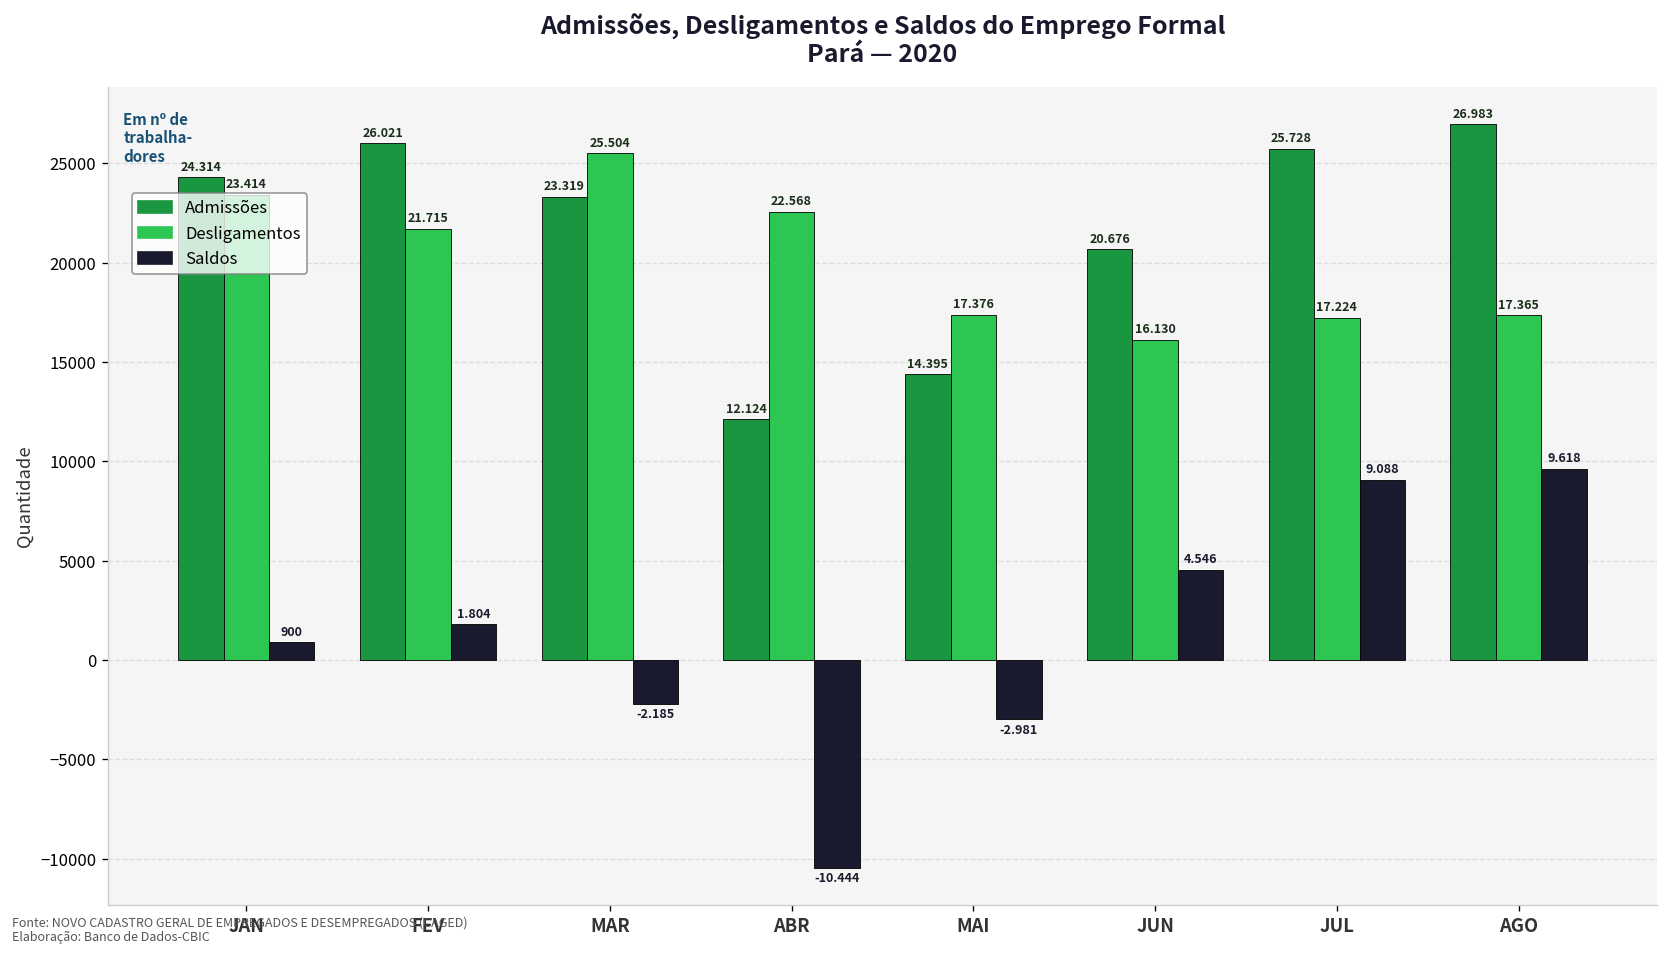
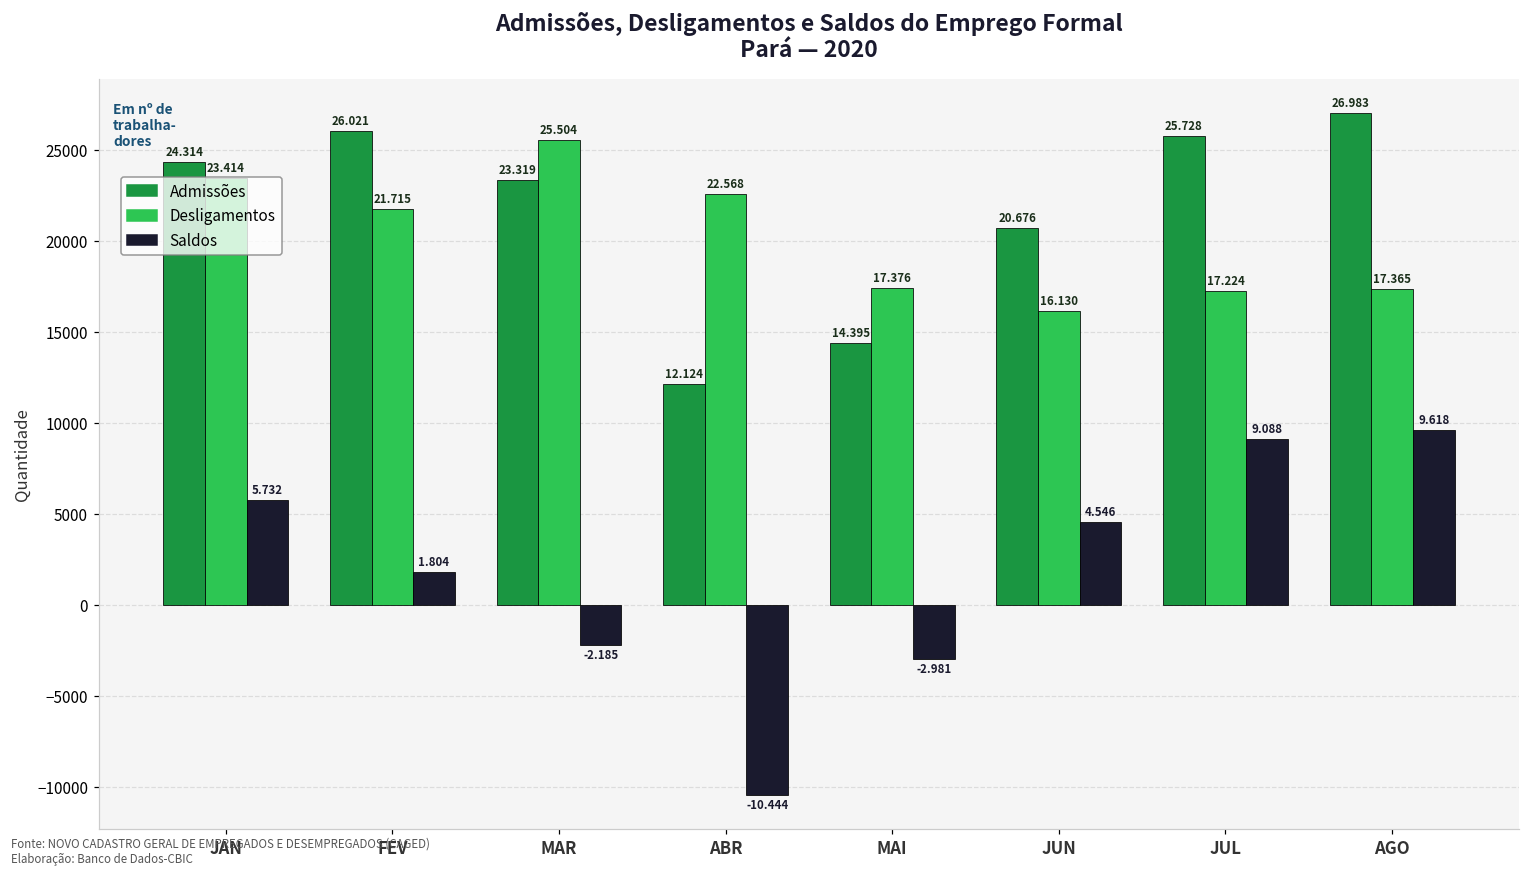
Saldos, JAN: 900 -> 5.732
